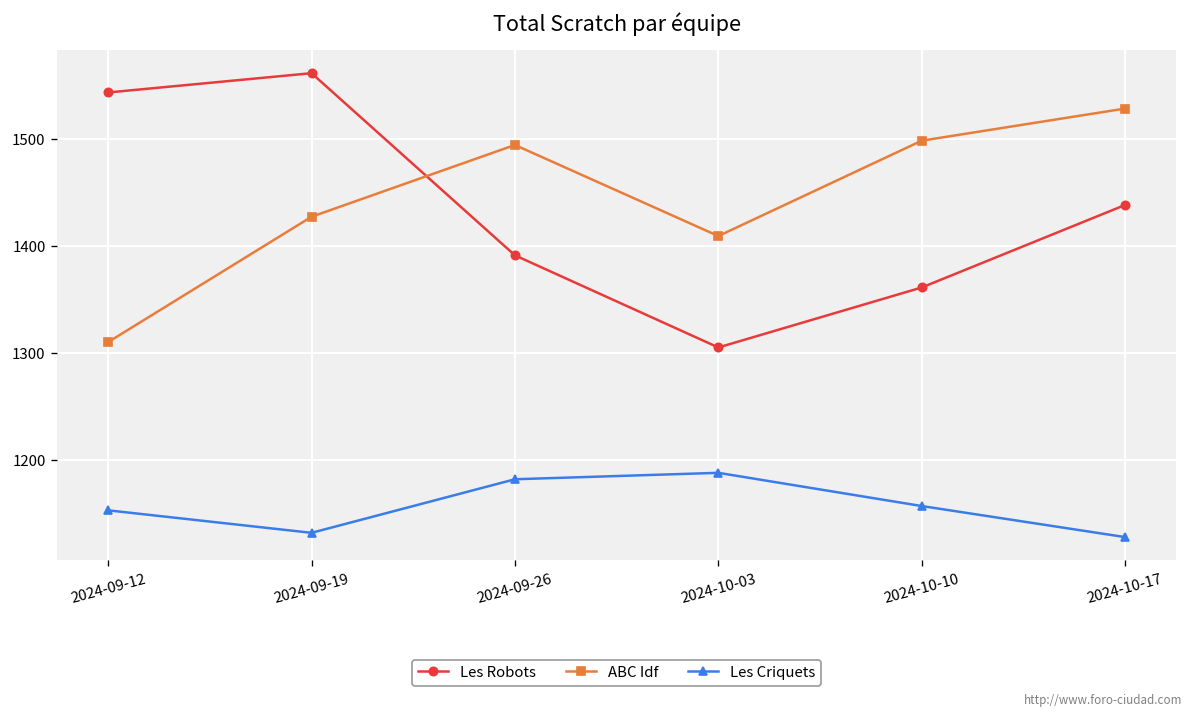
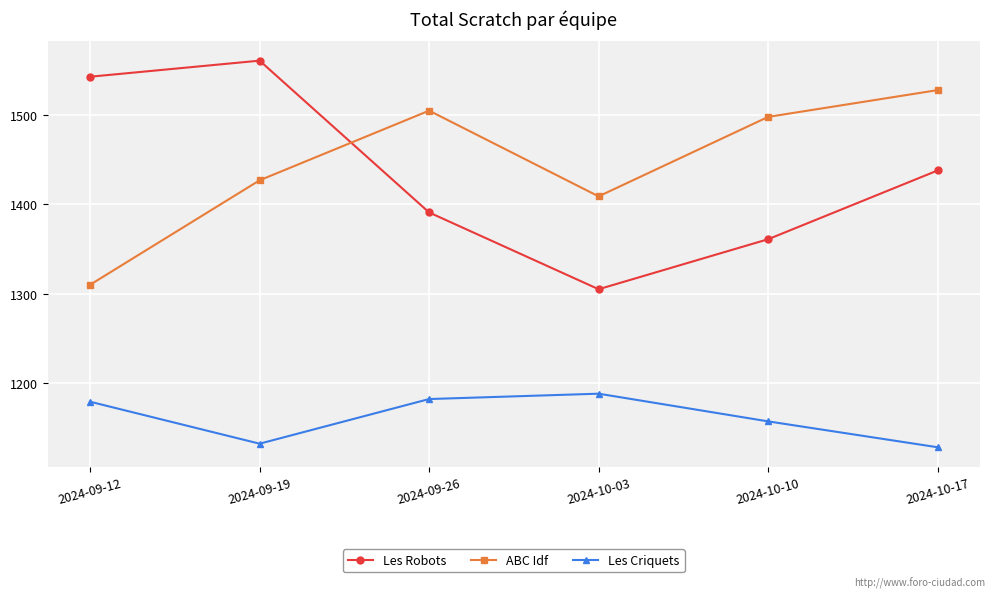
Les Criquets, 2024-09-12: 1150 -> 1180
ABC Idf, 2024-09-26: 1490 -> 1510
